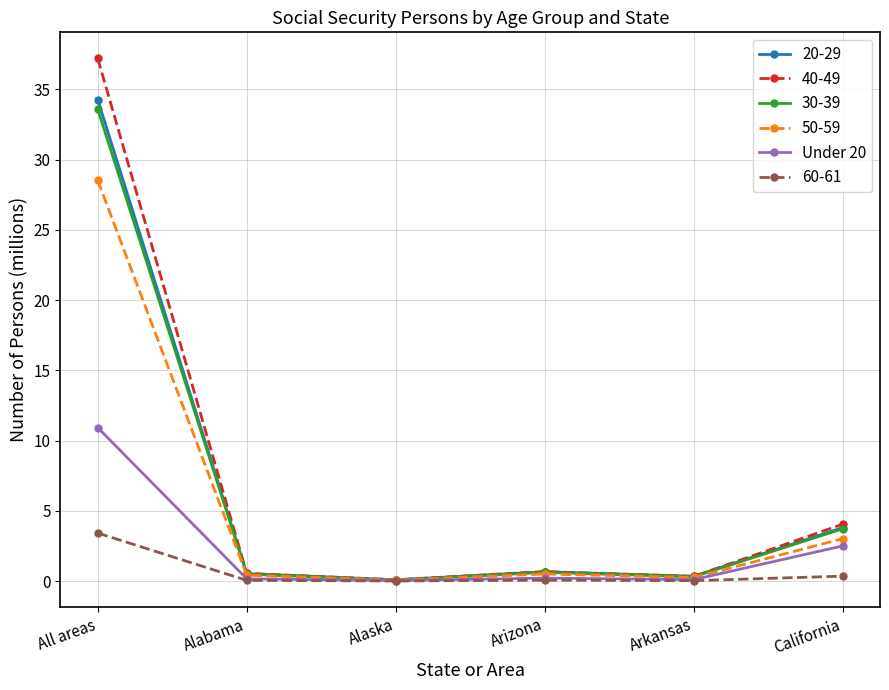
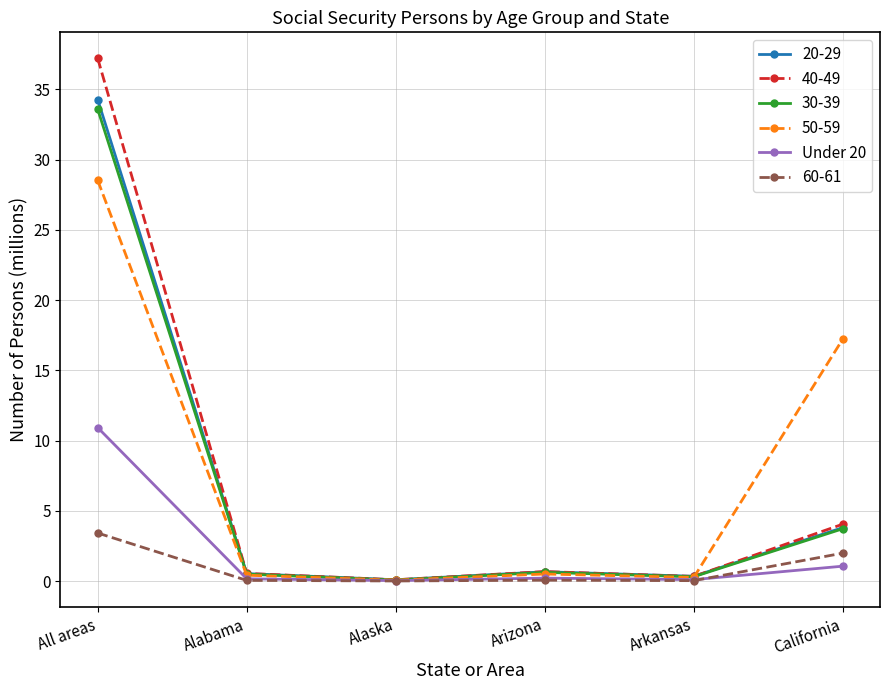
50-59, California: 3.0 -> 17.2
Under 20, California: 2.5 -> 1.1
60-61, California: 0.4 -> 2.0
